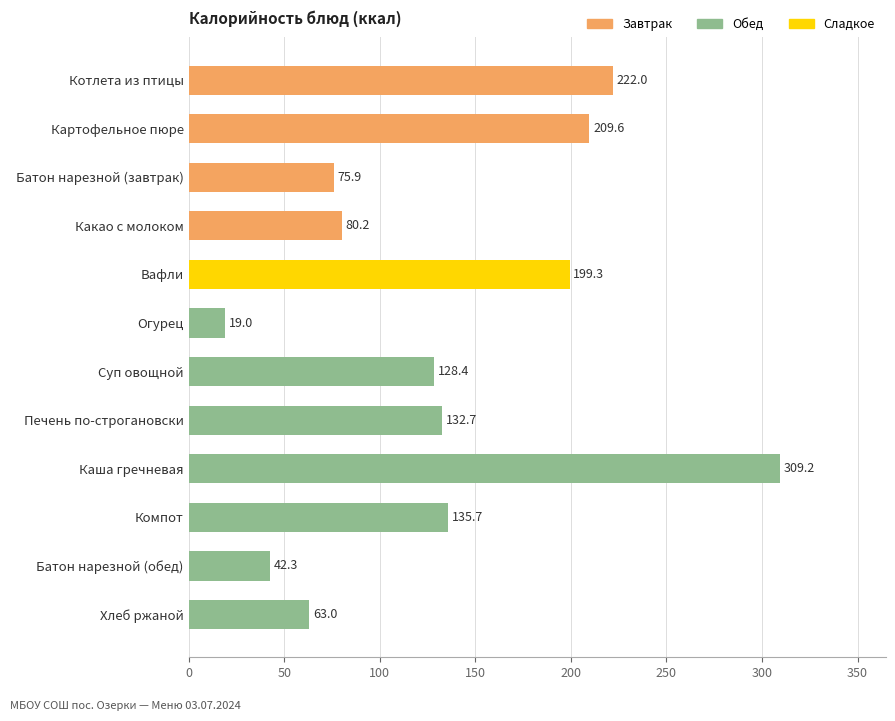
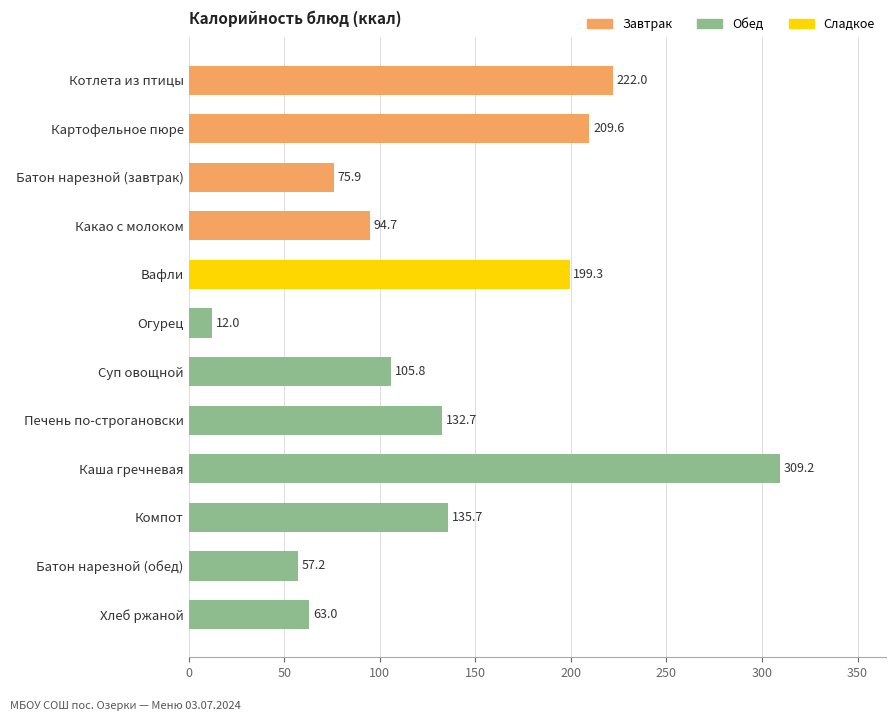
Какао с молоком: 80.2 -> 94.7
Огурец: 19.0 -> 12.0
Суп овощной: 128.4 -> 105.8
Батон нарезной (обед): 42.3 -> 57.2
